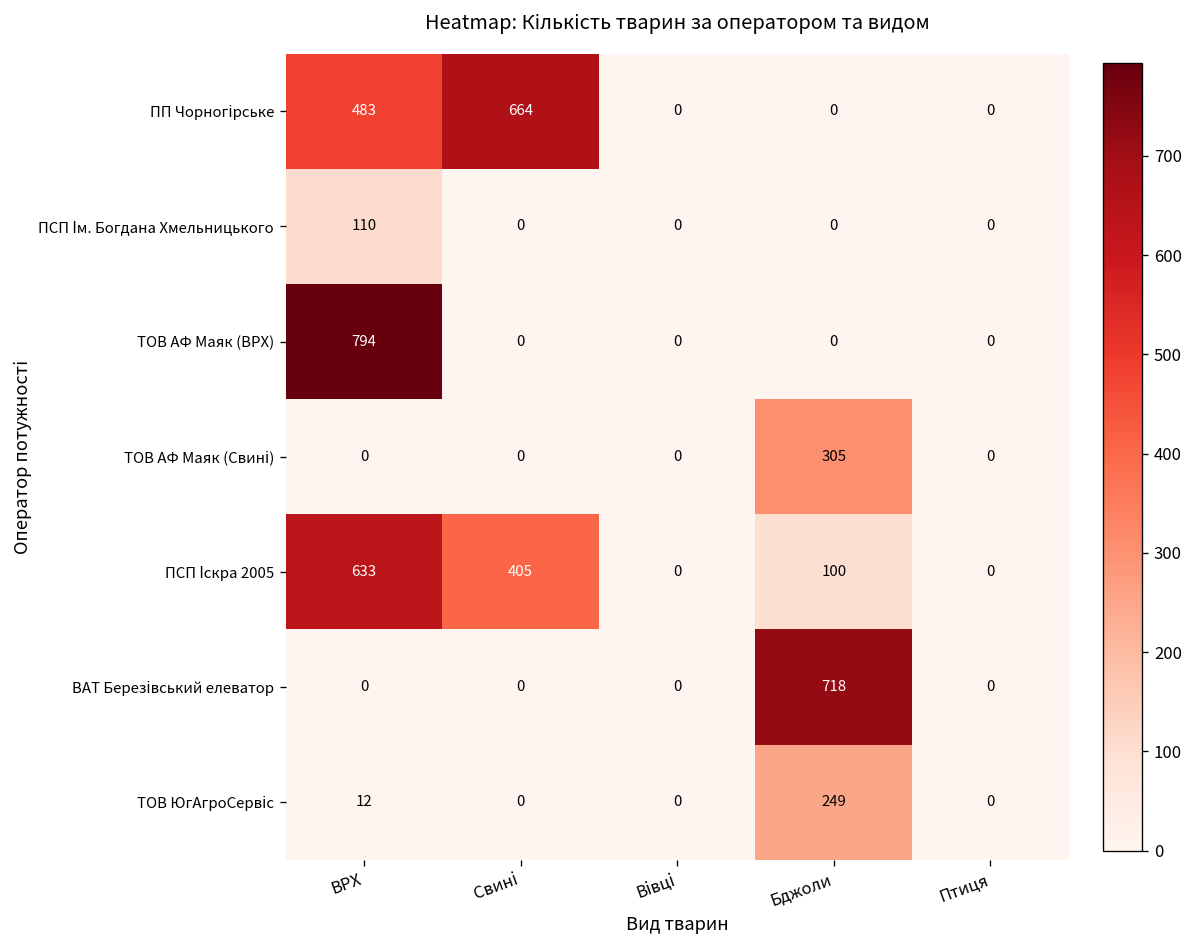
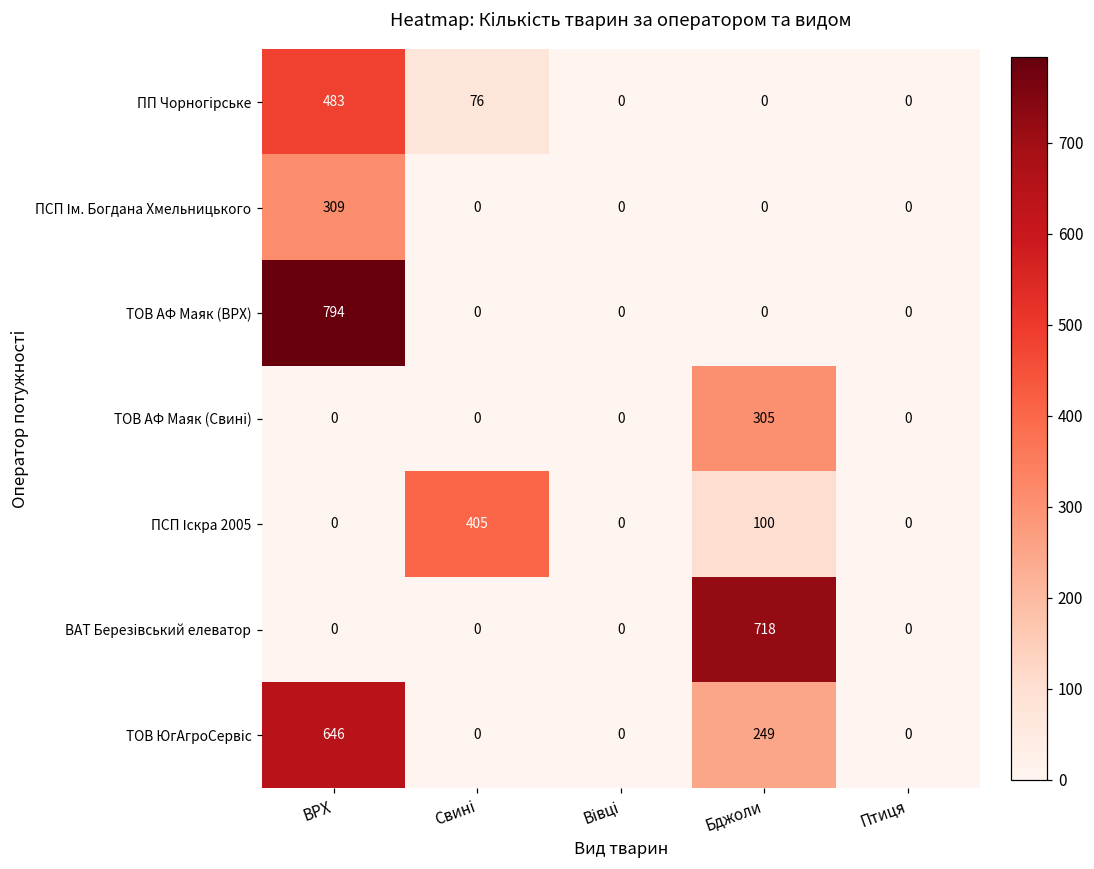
ПП Чорногірське, Свині: 664 -> 76
ПСП Ім. Богдана Хмельницького, ВРХ: 110 -> 309
ПСП Іскра 2005, ВРХ: 633 -> 0
ТОВ ЮгАгроСервіс, ВРХ: 12 -> 646
